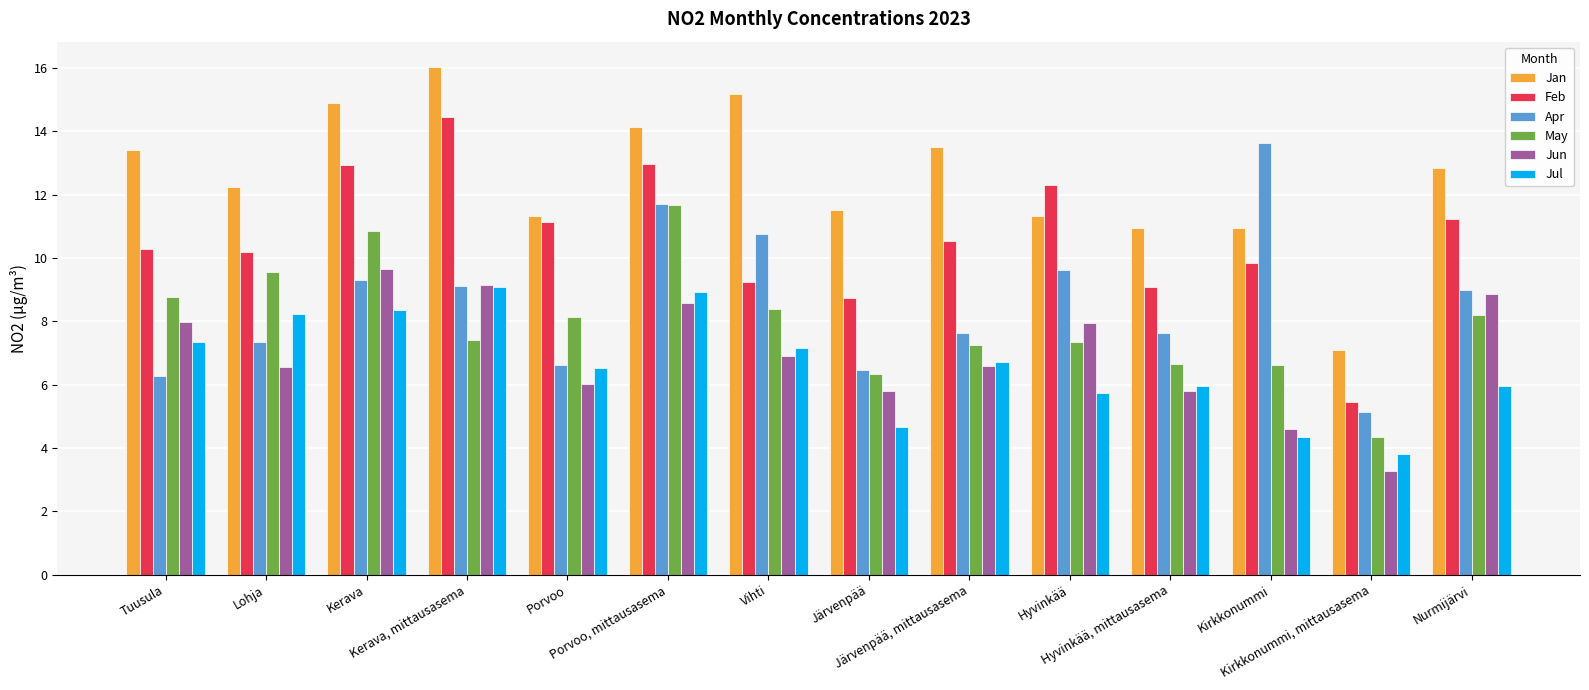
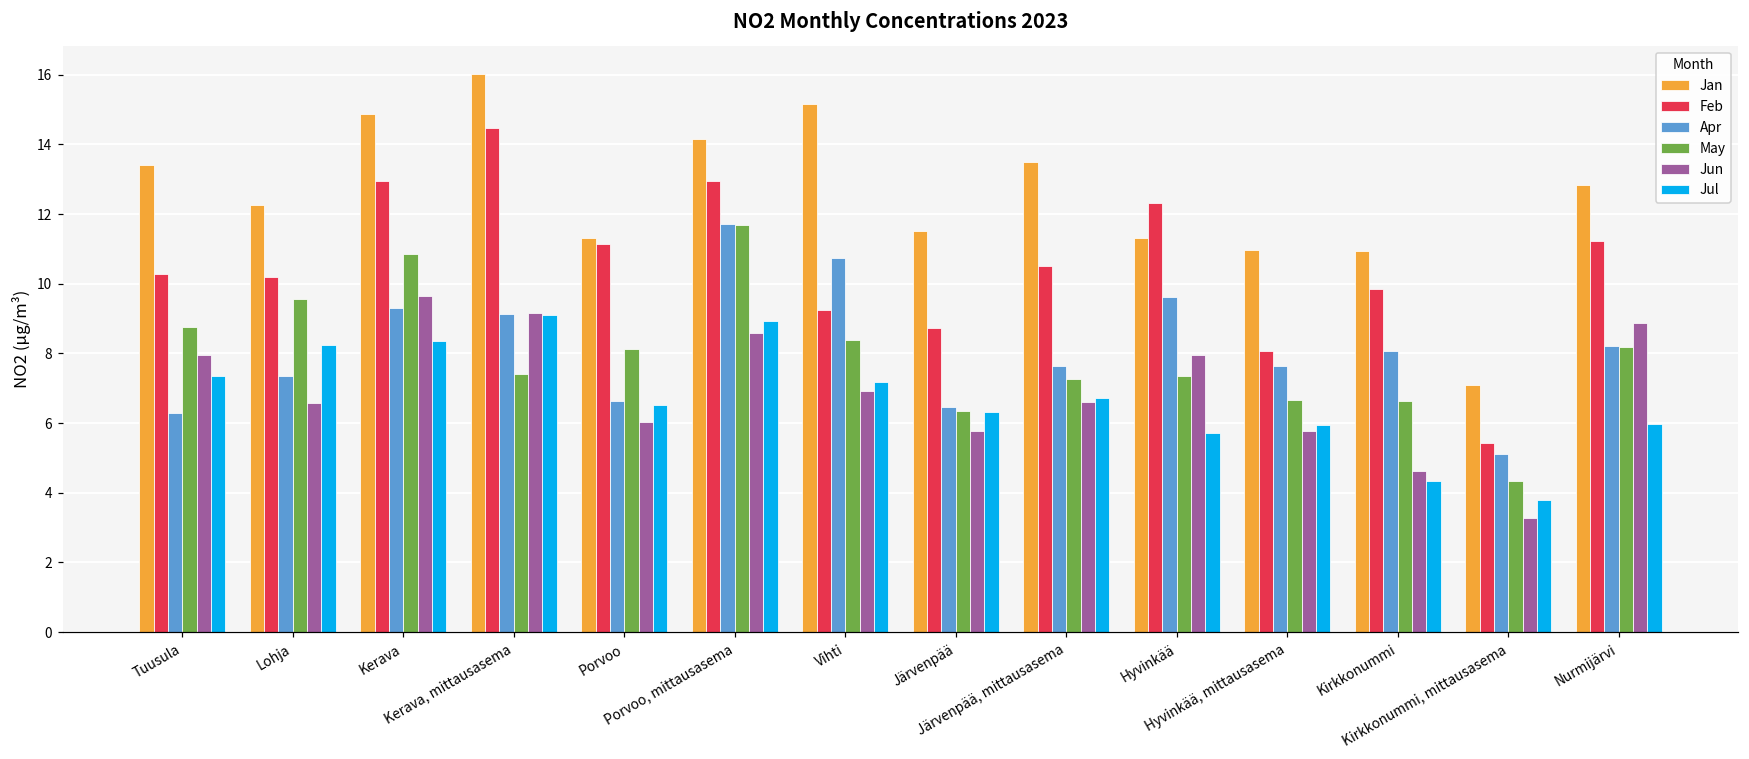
Jul, Järvenpää: 4.7 -> 6.3
Feb, Hyvinkää, mittausasema: 9.1 -> 8.1
Apr, Kirkkonummi: 13.6 -> 8.1
Apr, Nurmijärvi: 9.0 -> 8.2
